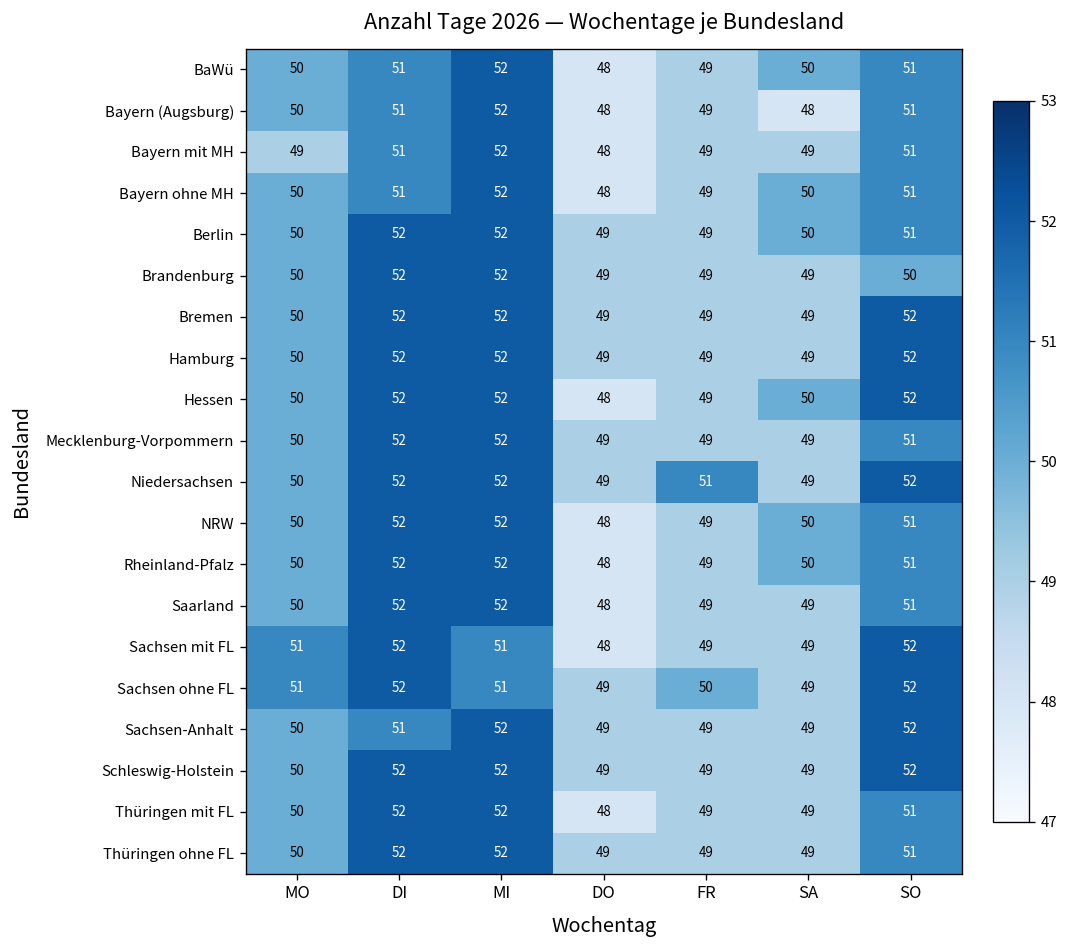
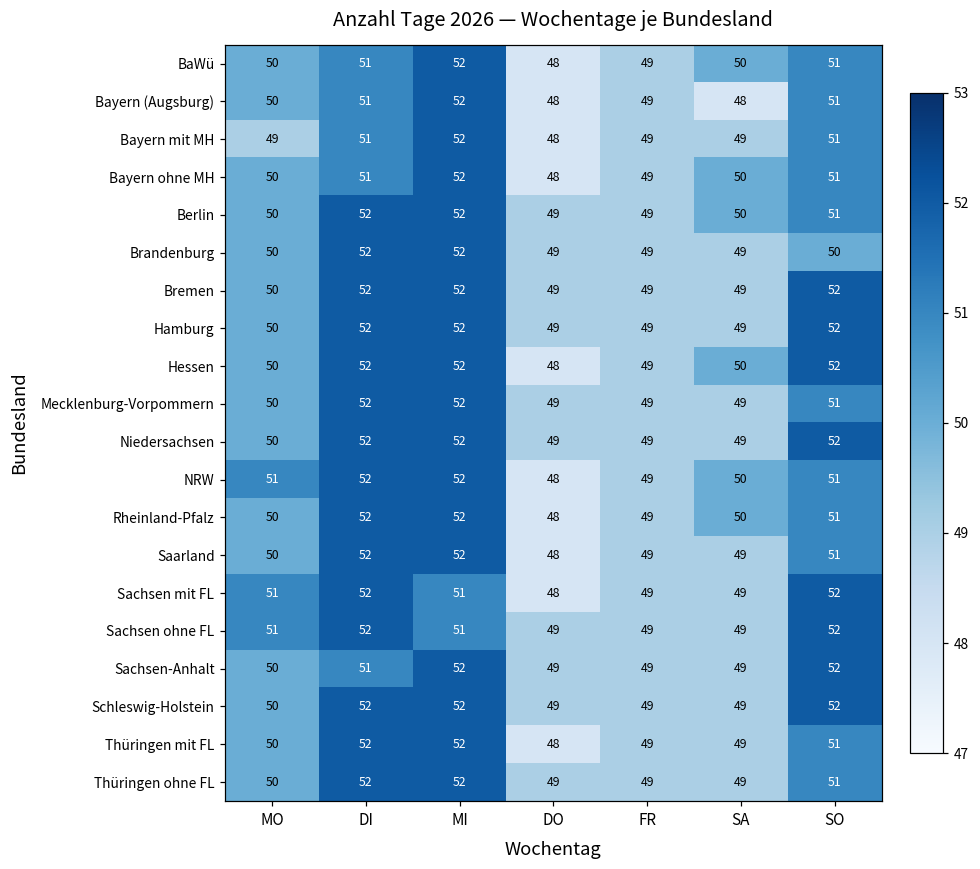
Niedersachsen, FR: 51 -> 49
NRW, MO: 50 -> 51
Sachsen ohne FL, FR: 50 -> 49
